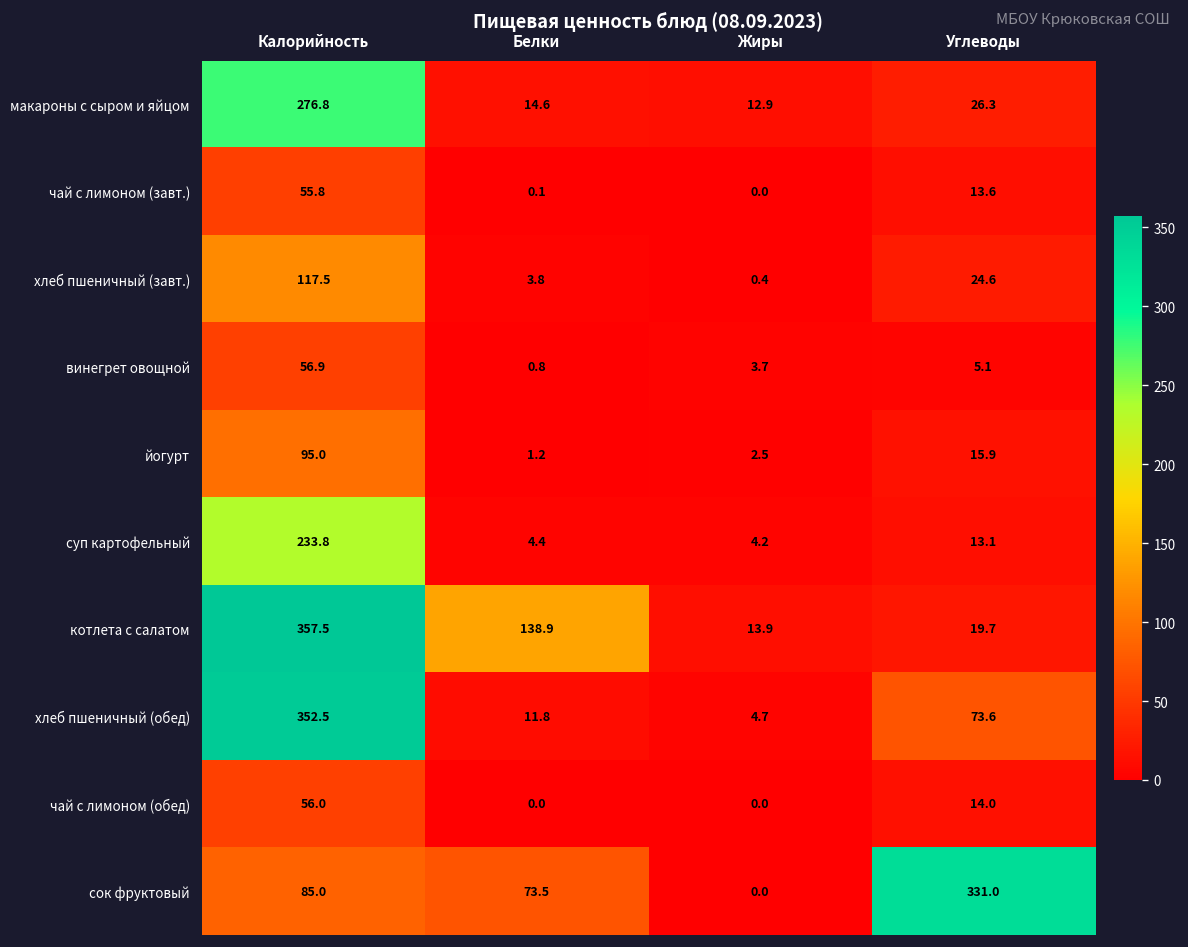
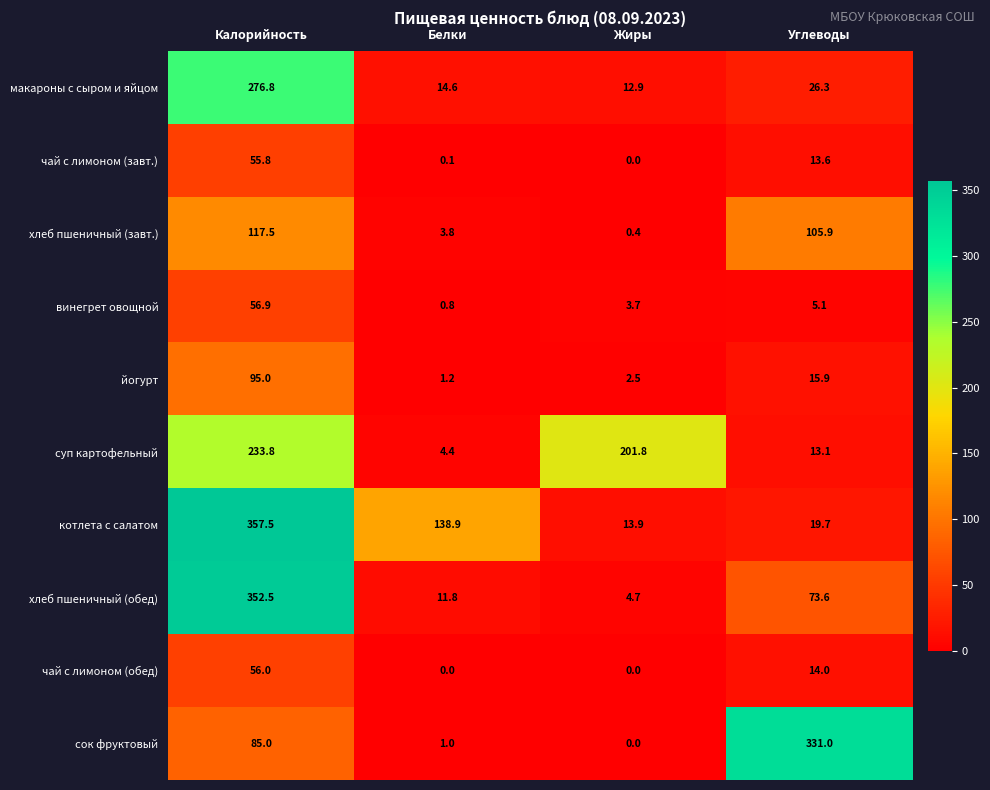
хлеб пшеничный (завт.), Углеводы: 24.6 -> 105.9
суп картофельный, Жиры: 4.2 -> 201.8
сок фруктовый, Белки: 73.5 -> 1.0
